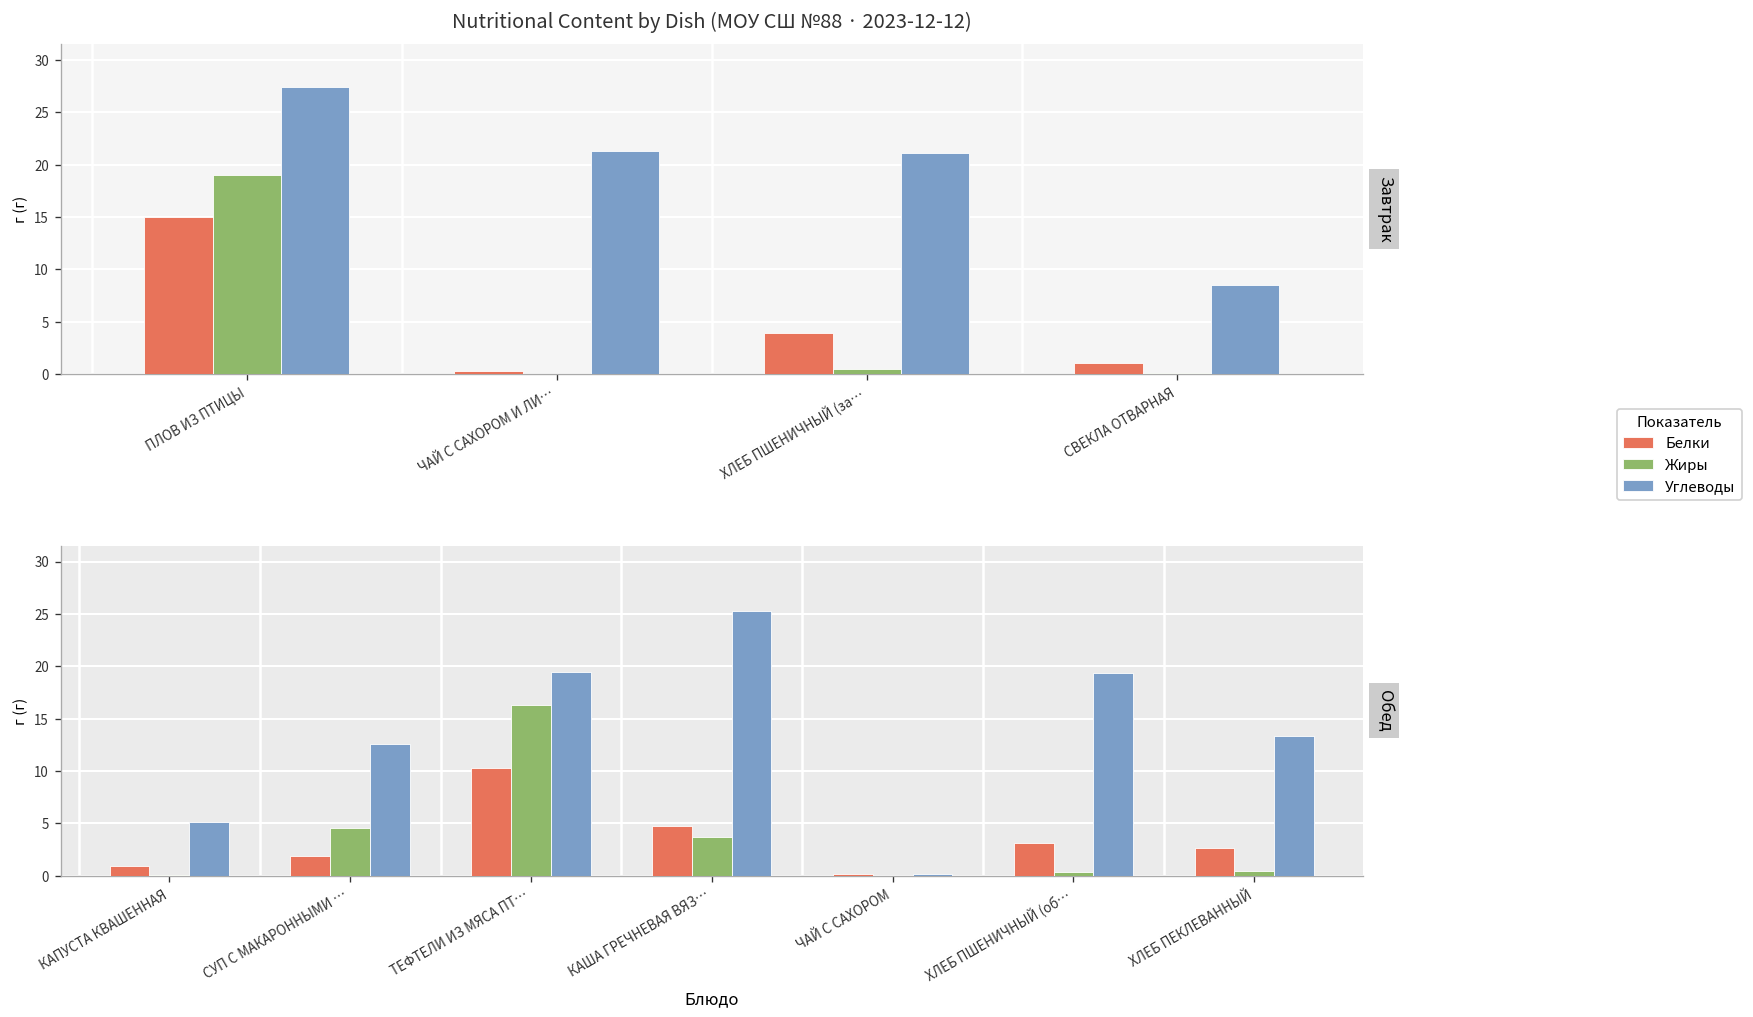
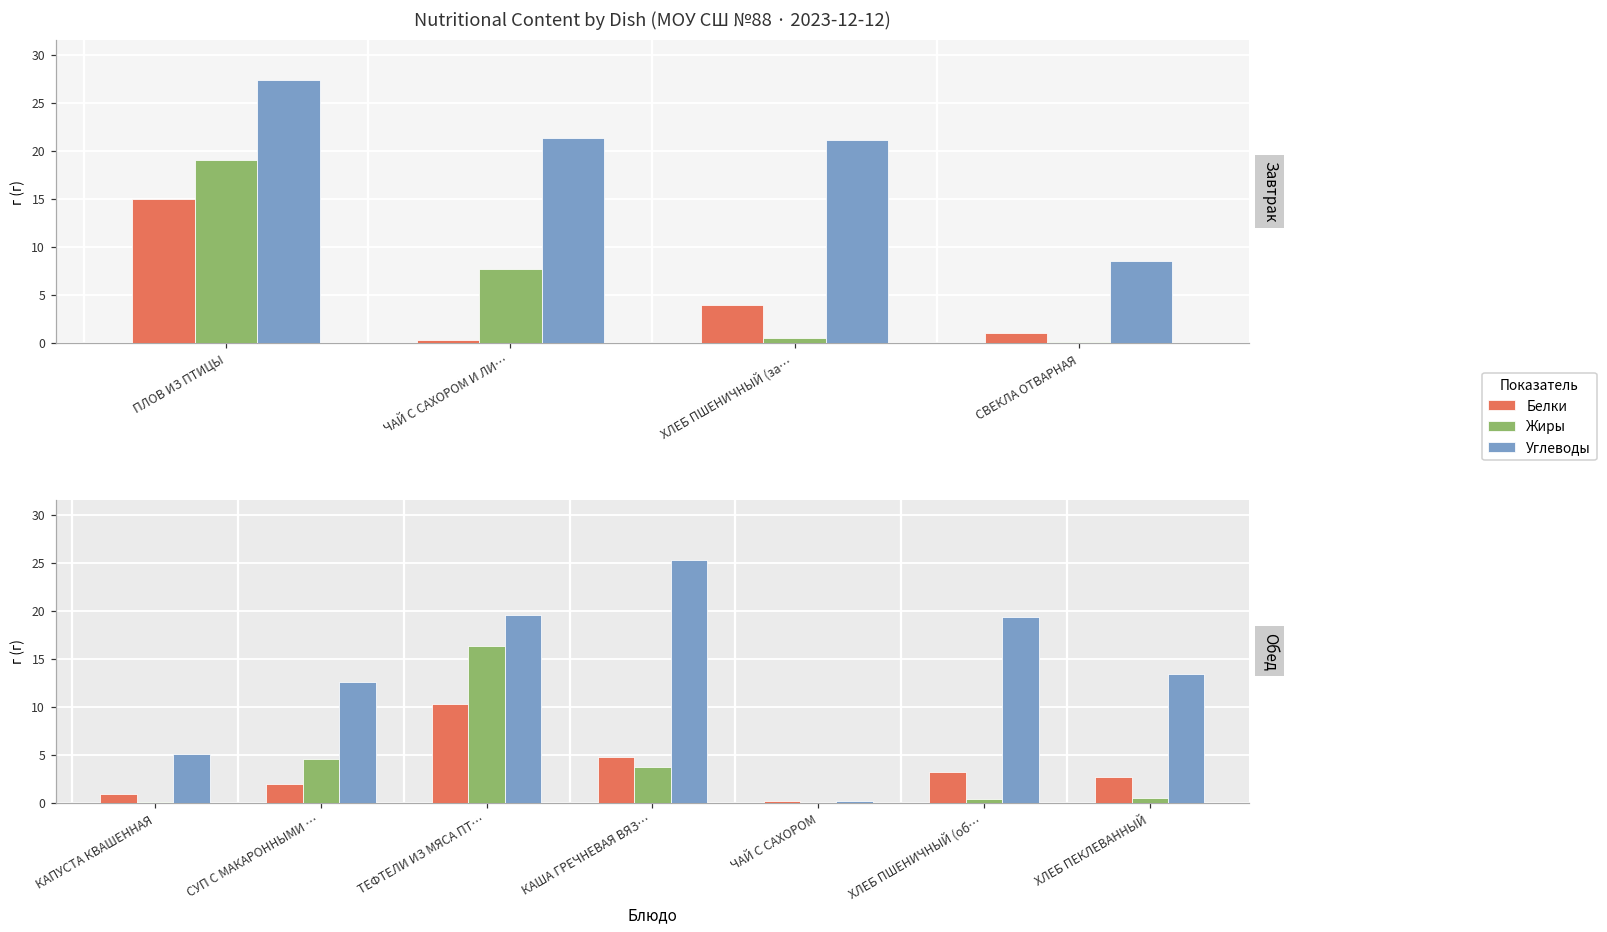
Nutritional Content by Dish (МОУ СШ №88 · 2023-12-12), Жиры, ЧАЙ С САХОРОМ И ЛИ…: 0 -> 8
